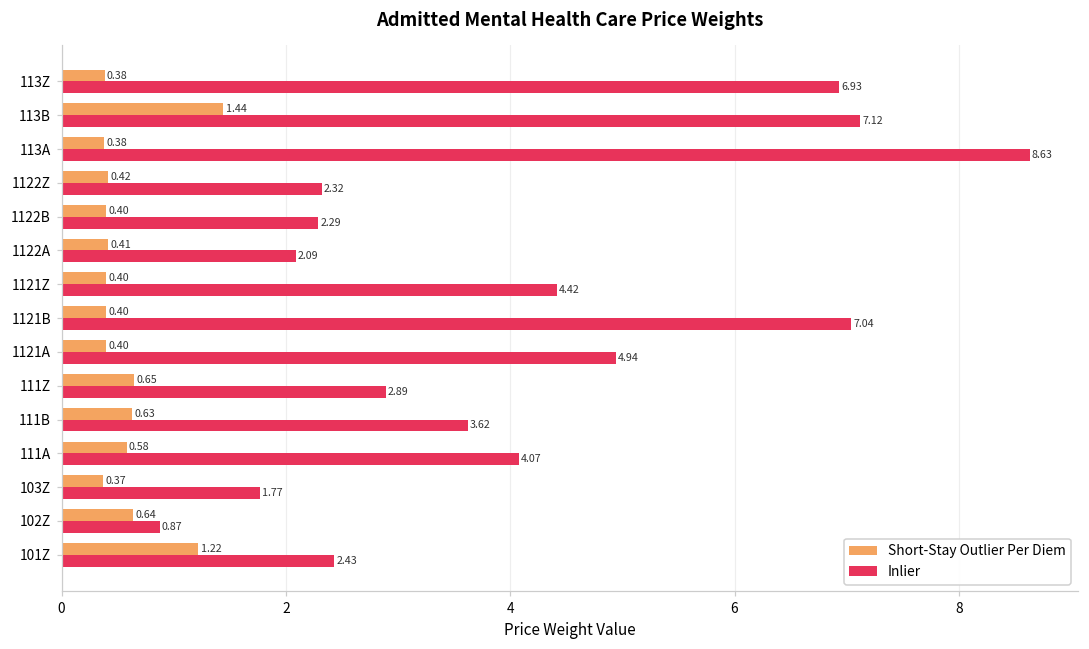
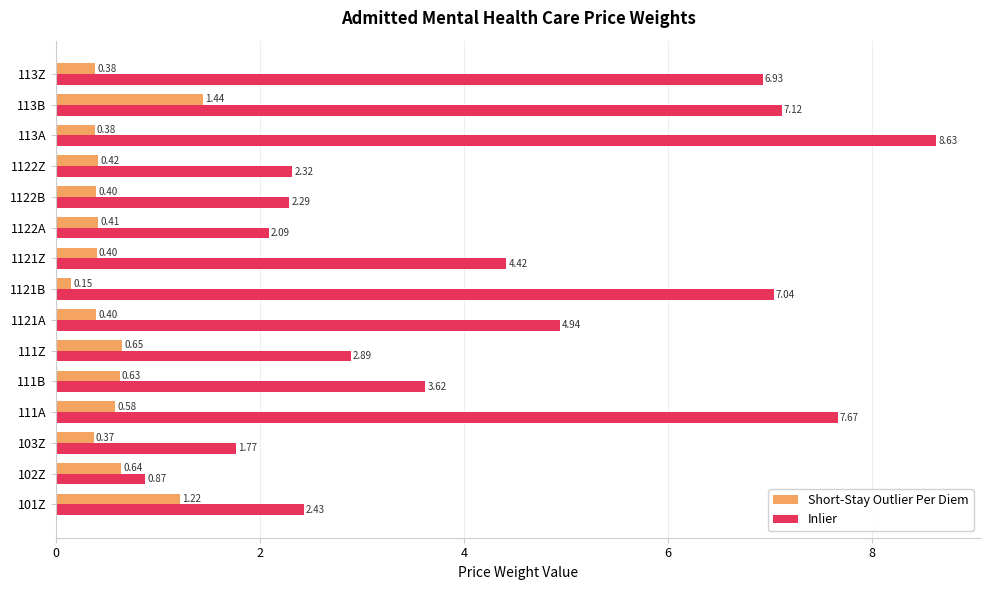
Short-Stay Outlier Per Diem, 1121B: 0.40 -> 0.15
Inlier, 111A: 4.07 -> 7.67
